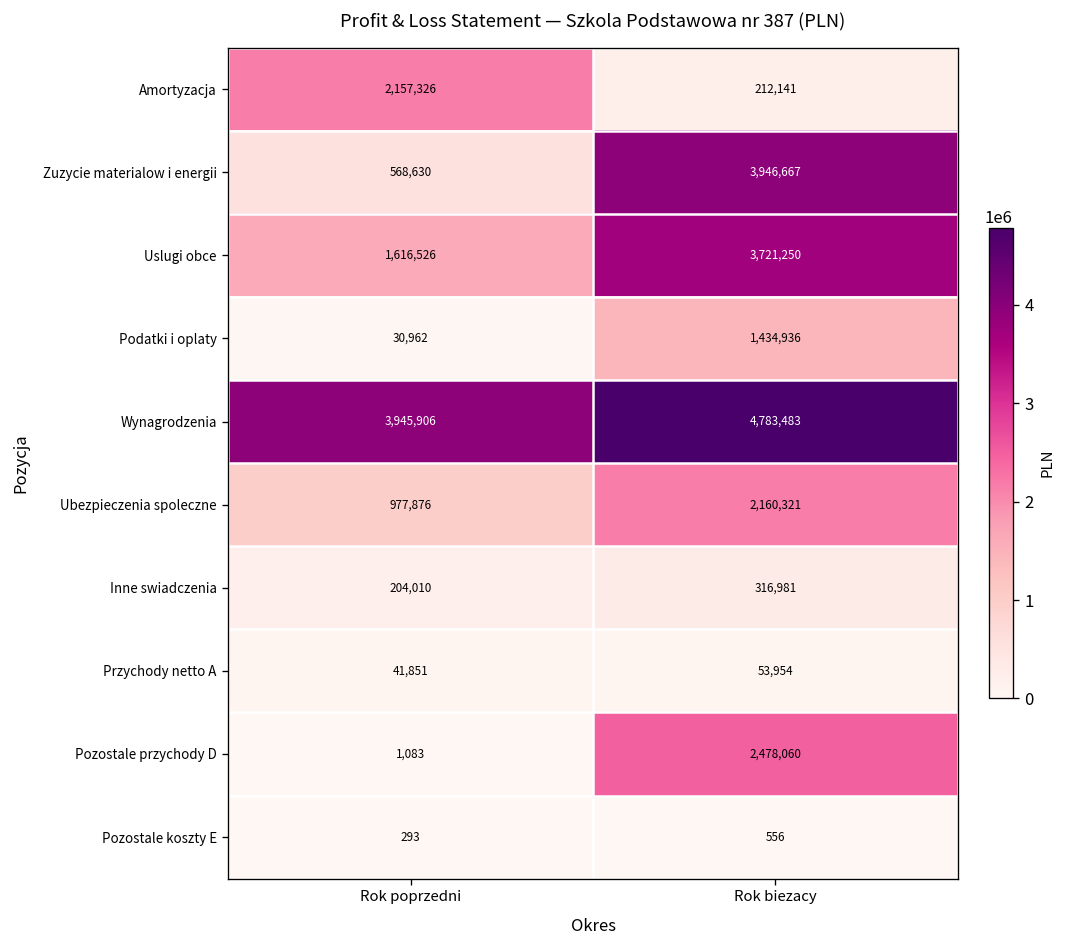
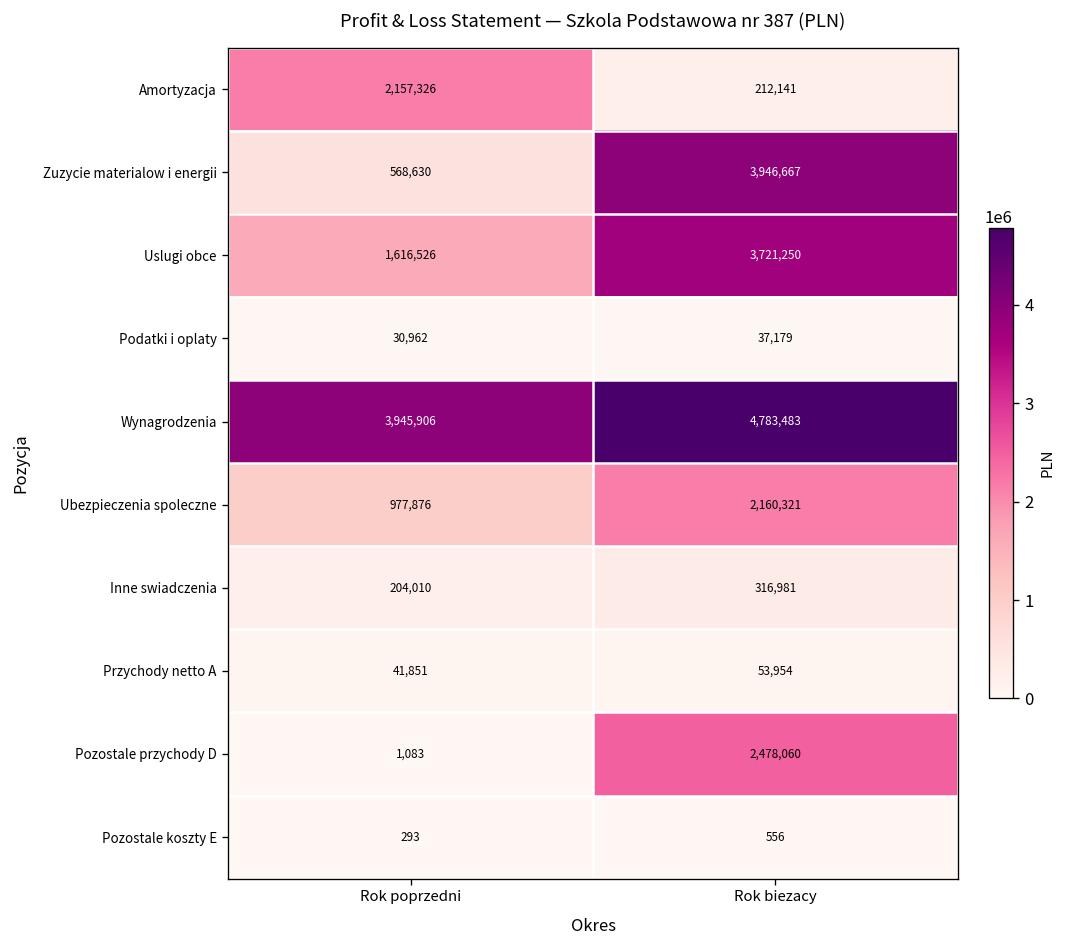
Podatki i oplaty, Rok biezacy: 1,434,936 -> 37,179
